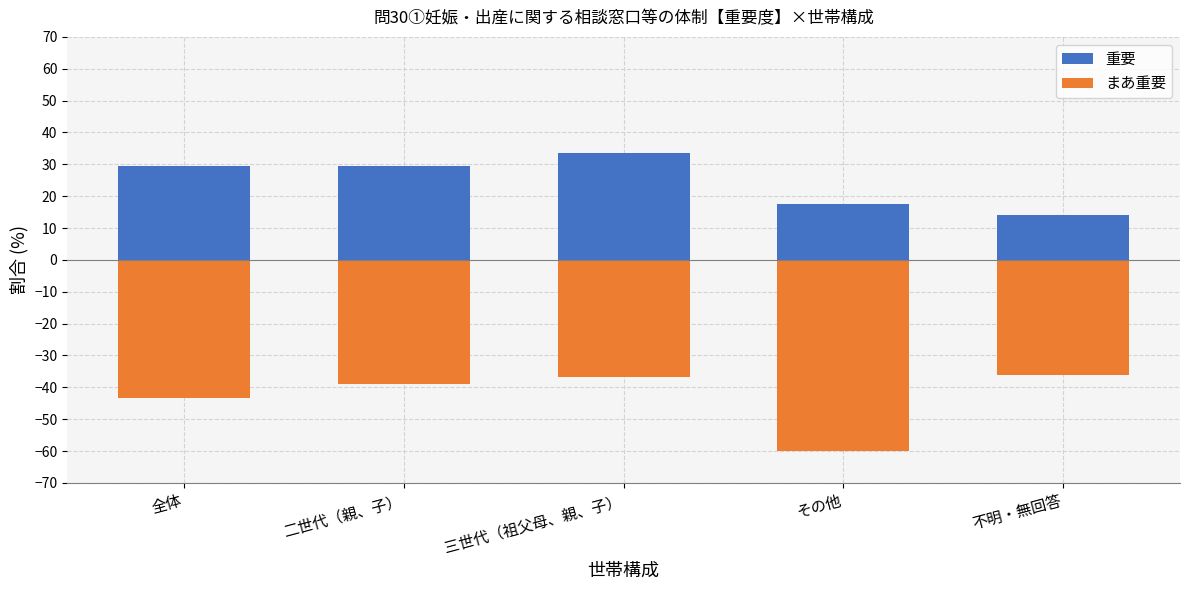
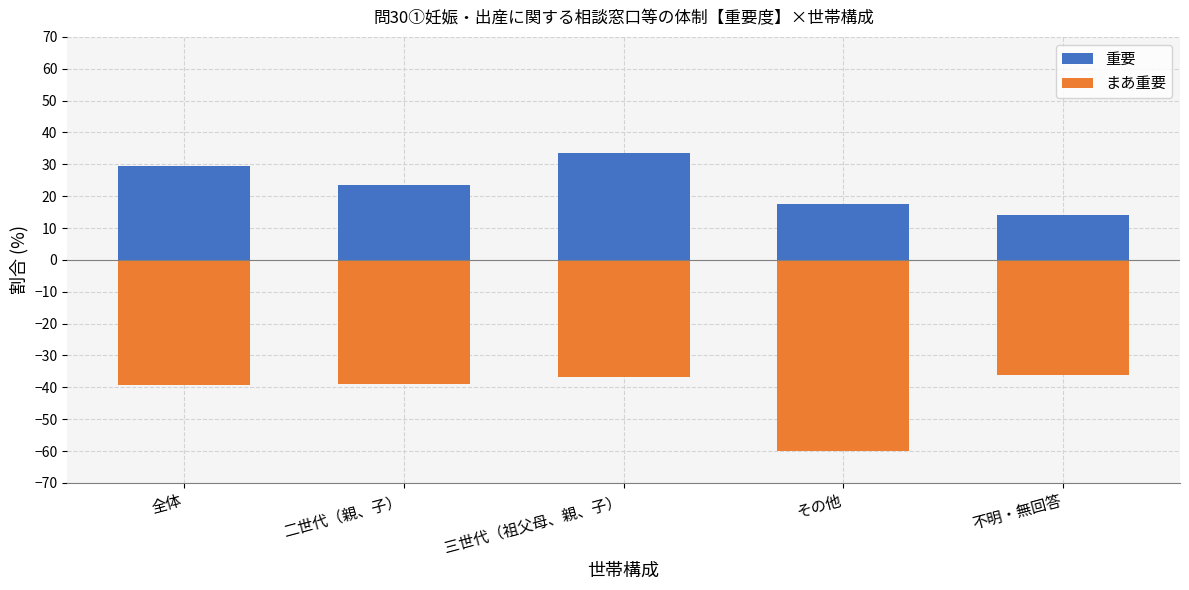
まあ重要, 全体: -43 -> -39
重要, 二世代（親、子）: 30 -> 24
